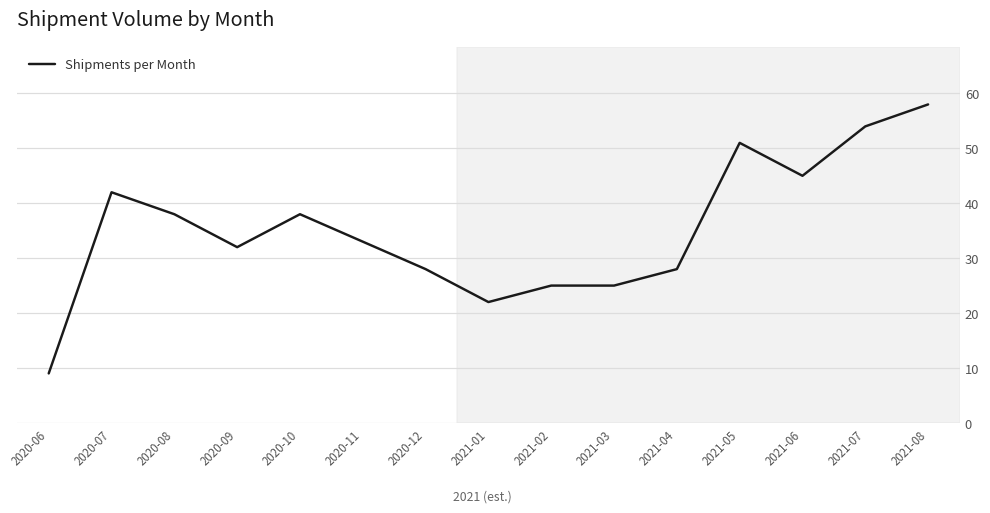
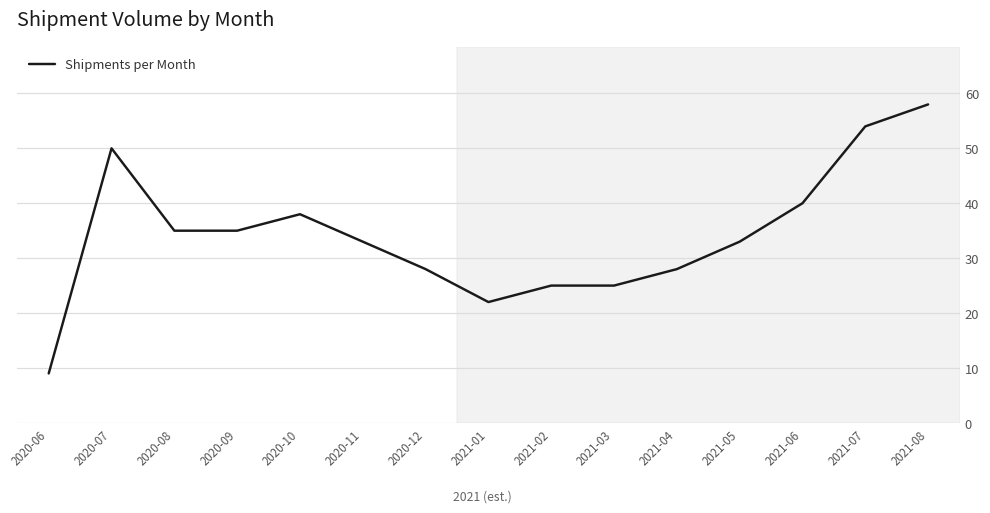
2020-07: 42 -> 50
2020-08: 38 -> 35
2020-09: 32 -> 35
2021-05: 51 -> 33
2021-06: 45 -> 40
